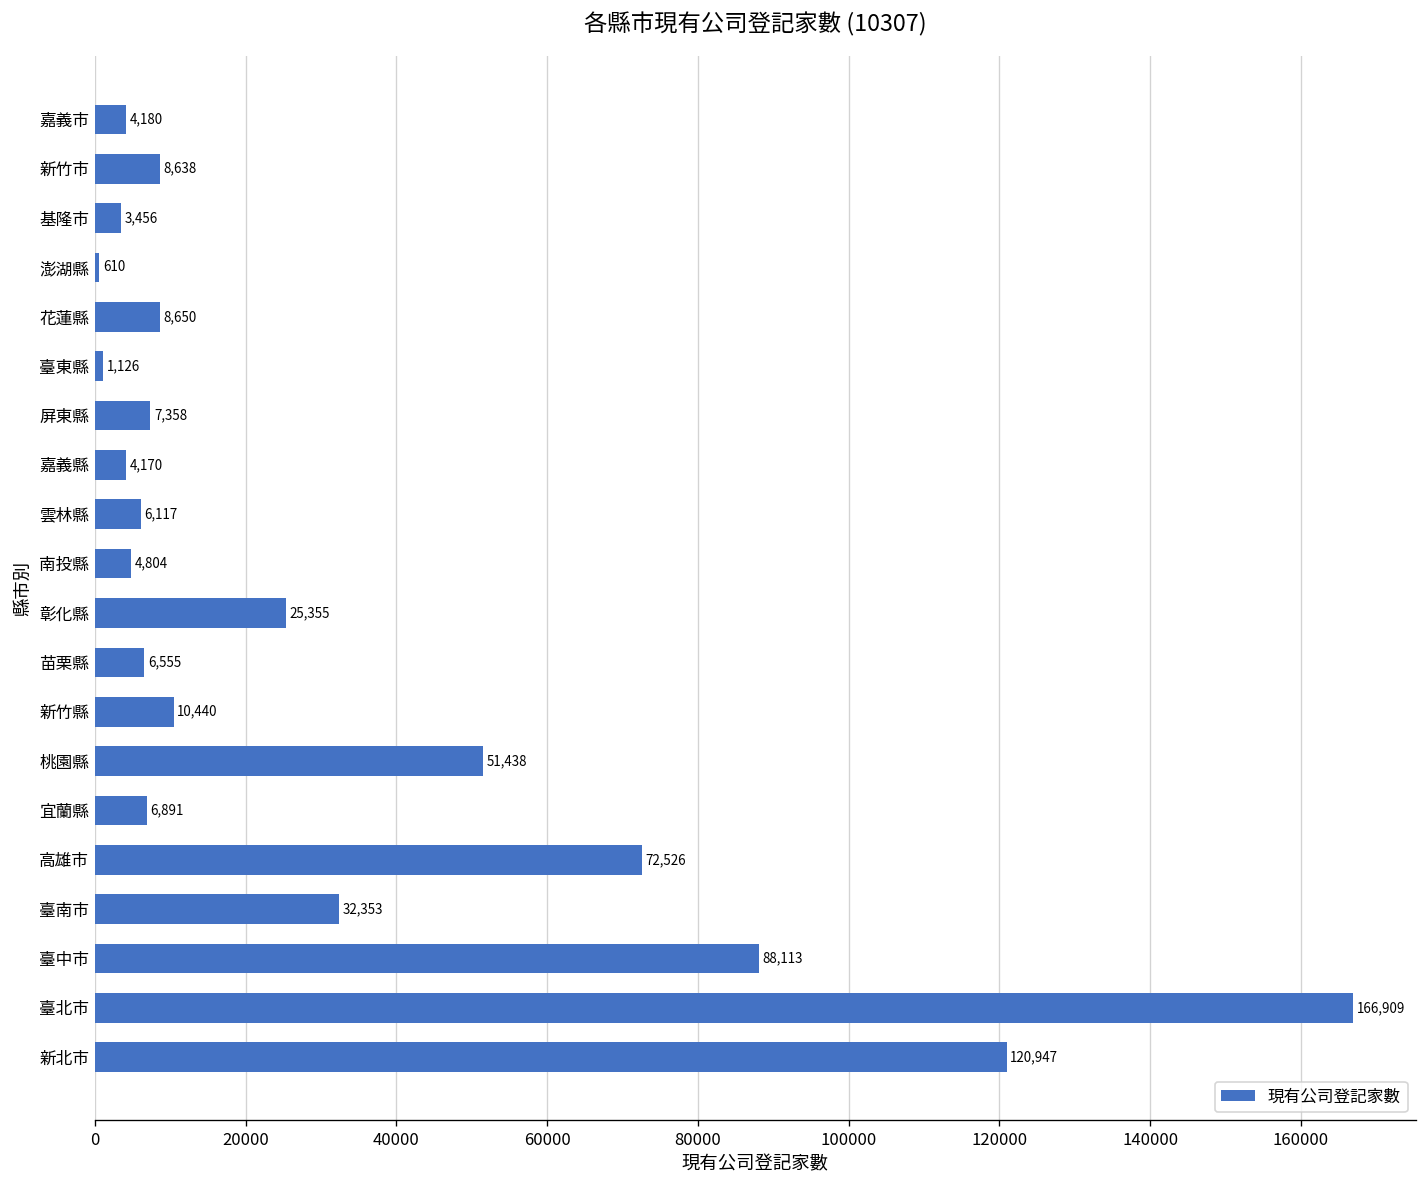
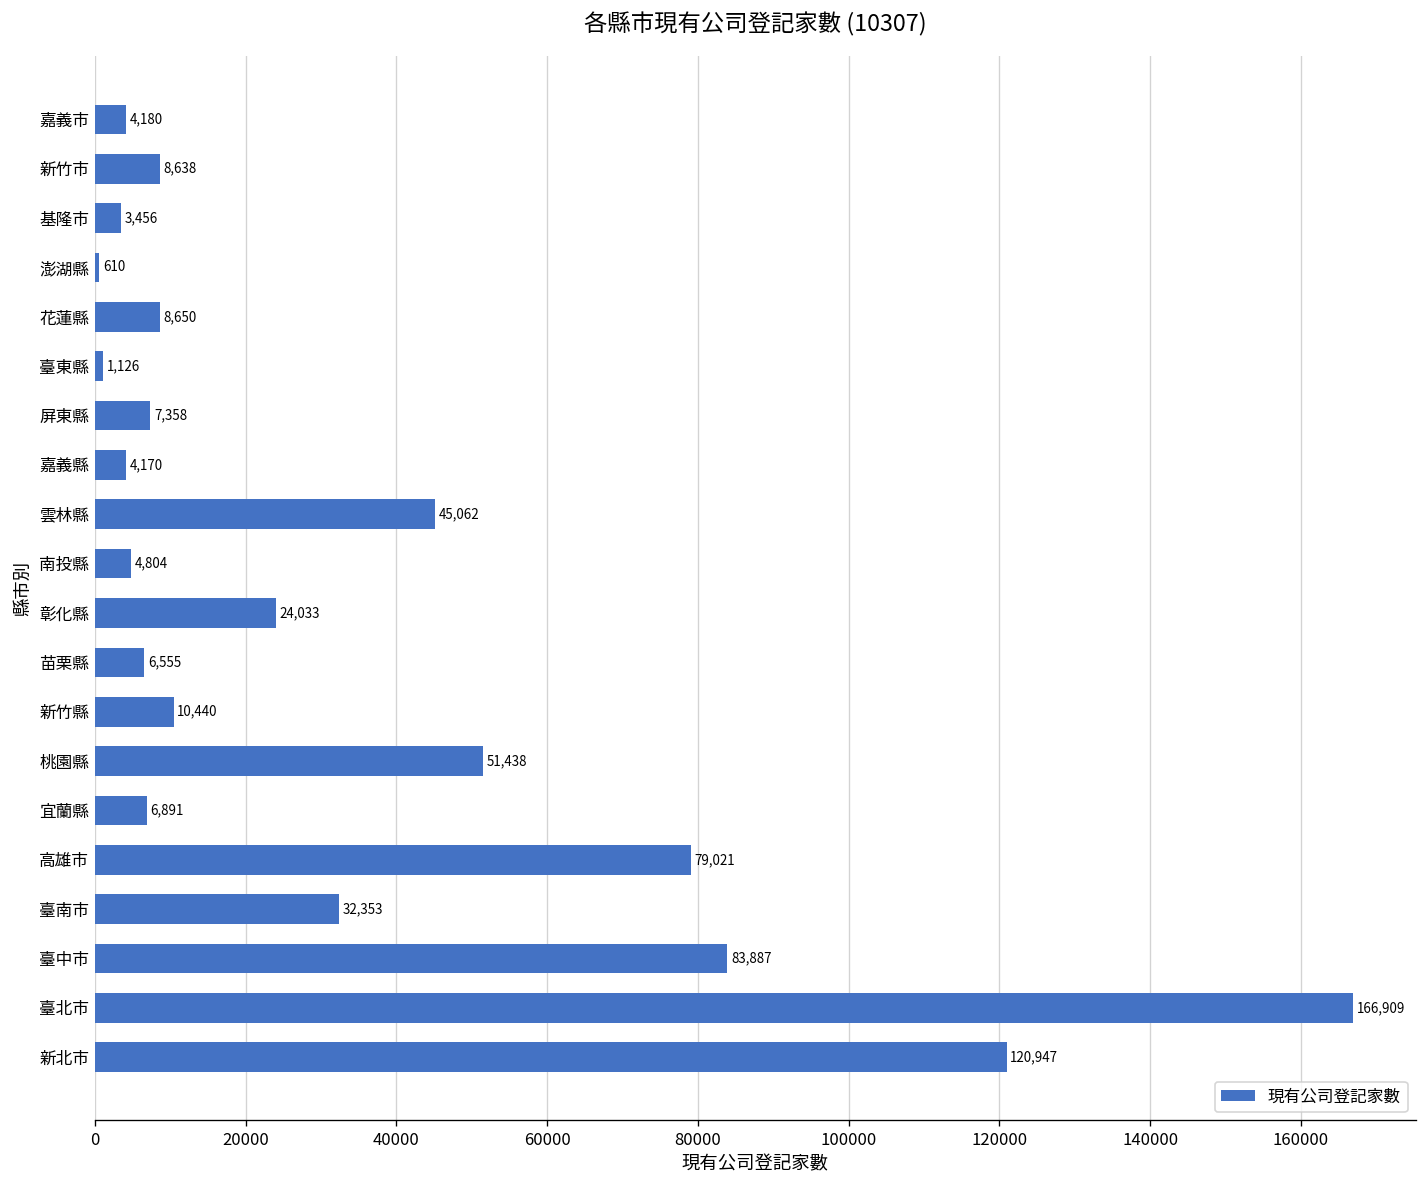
雲林縣: 6,117 -> 45,062
彰化縣: 25,355 -> 24,033
高雄市: 72,526 -> 79,021
臺中市: 88,113 -> 83,887
